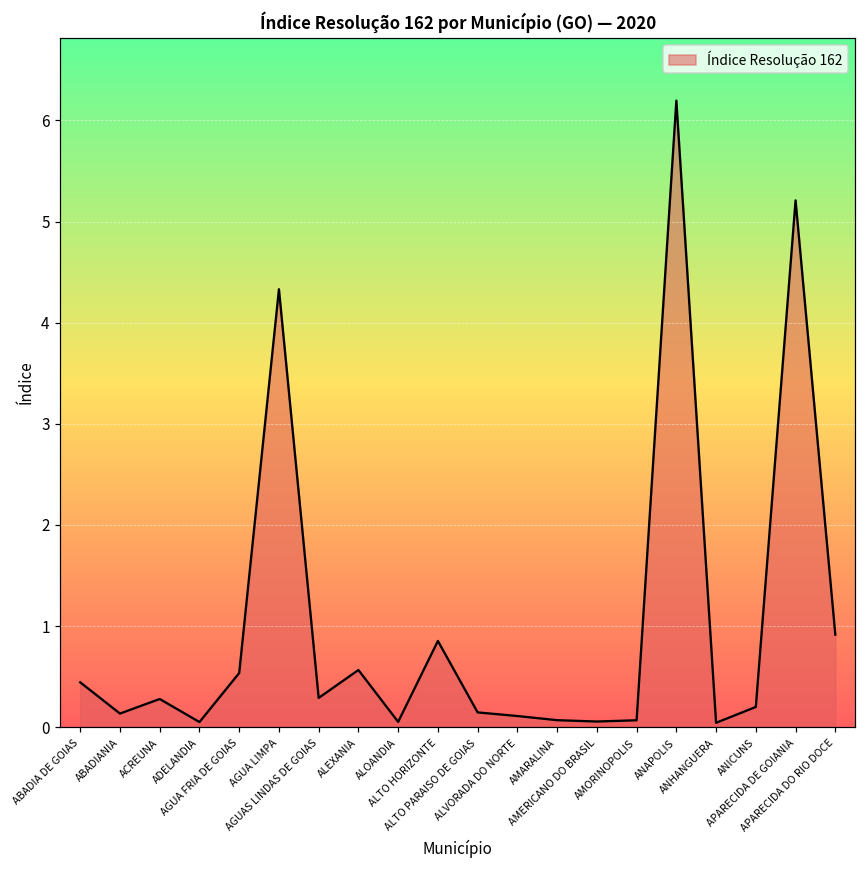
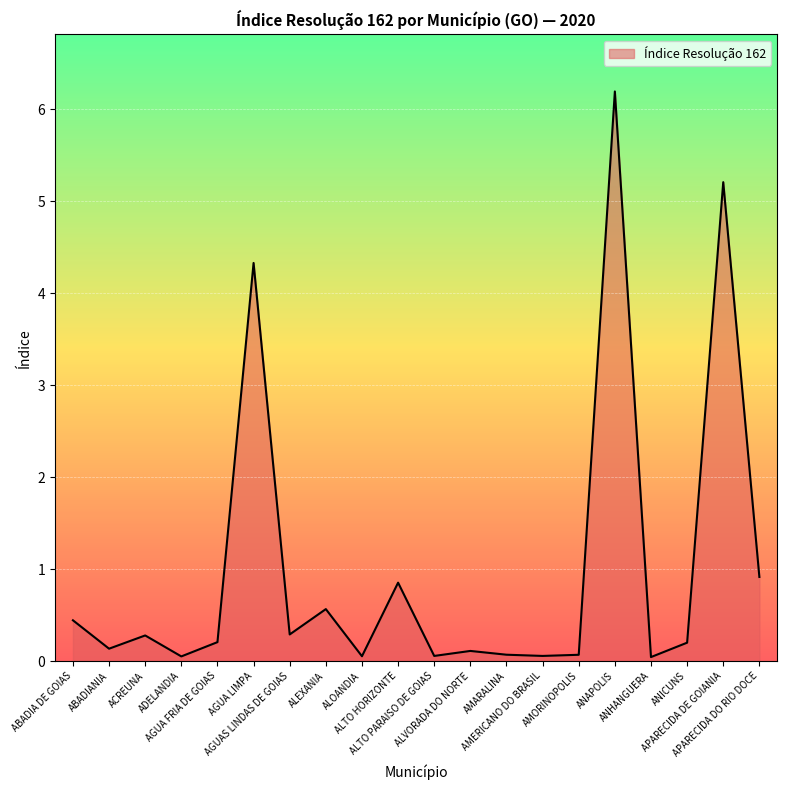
AGUA FRIA DE GOIAS: 0.5 -> 0.2
ALTO PARAISO DE GOIAS: 0.15 -> 0.06
